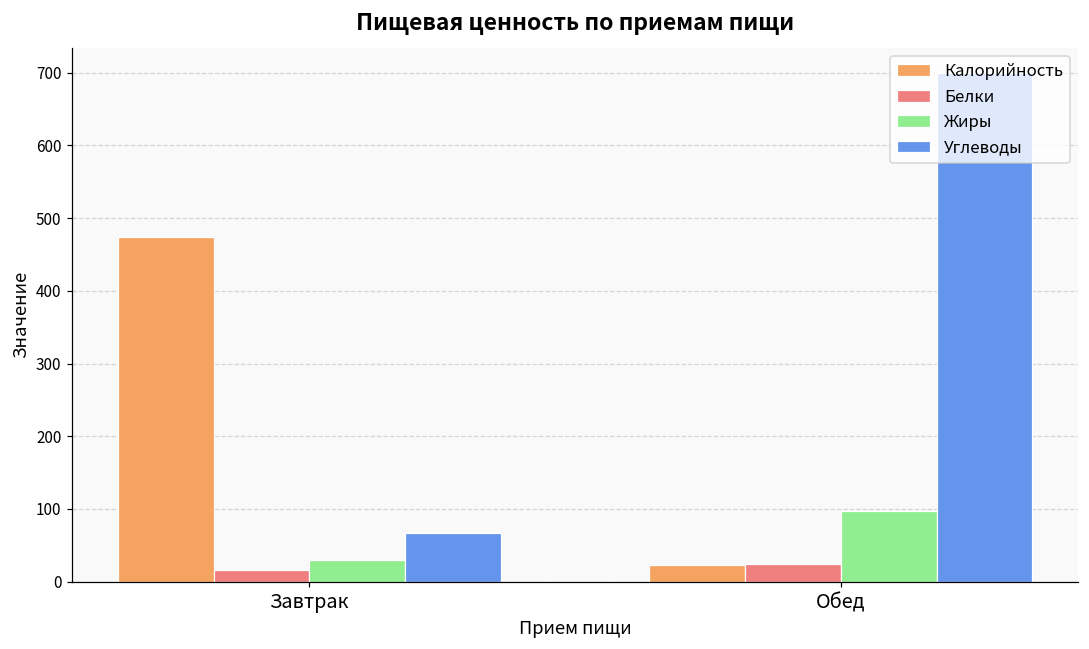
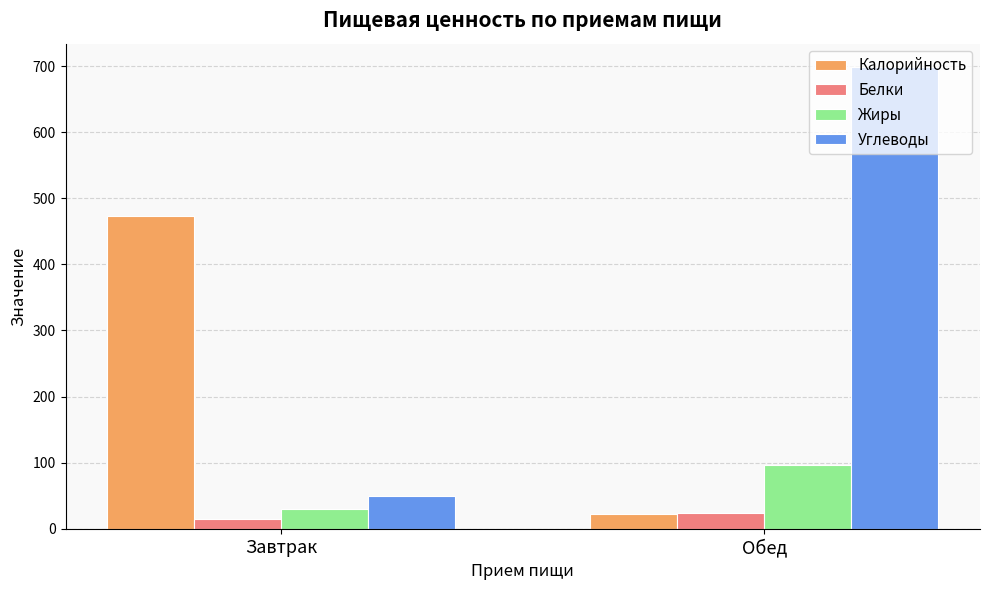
Углеводы, Завтрак: 70 -> 50
